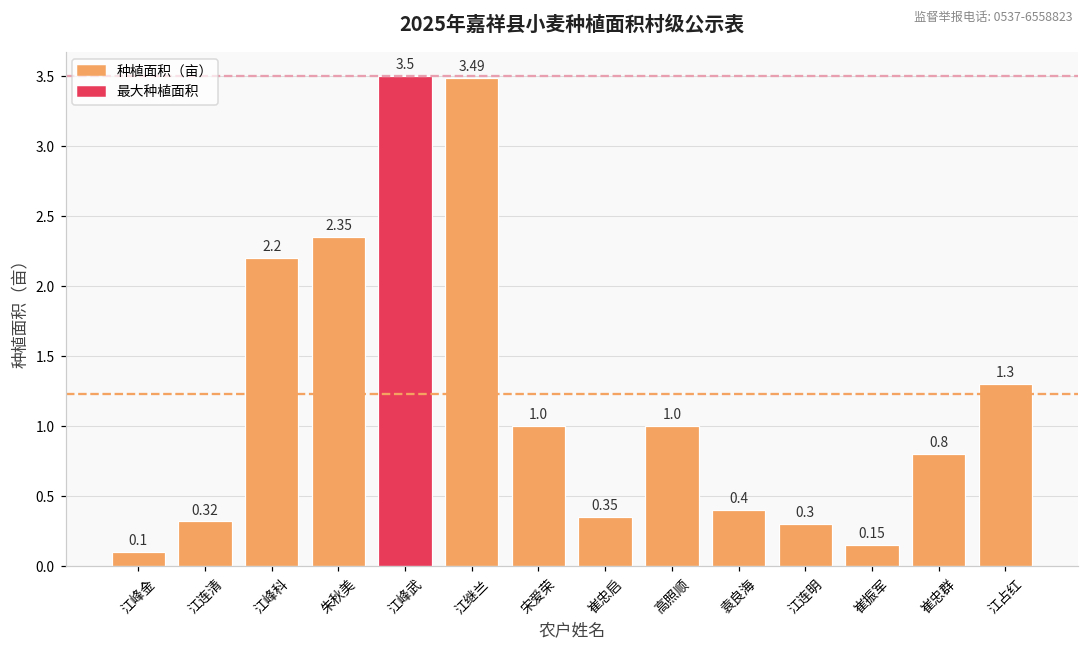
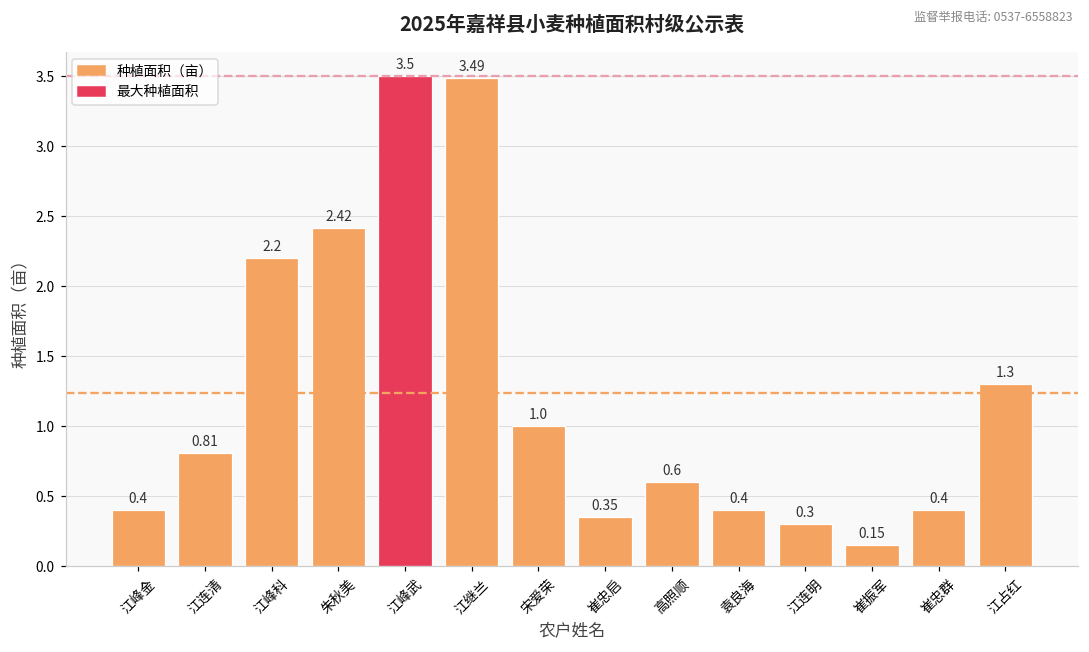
江峰金: 0.1 -> 0.4
江连清: 0.32 -> 0.81
朱秋美: 2.35 -> 2.42
高照顺: 1.0 -> 0.6
崔忠群: 0.8 -> 0.4
